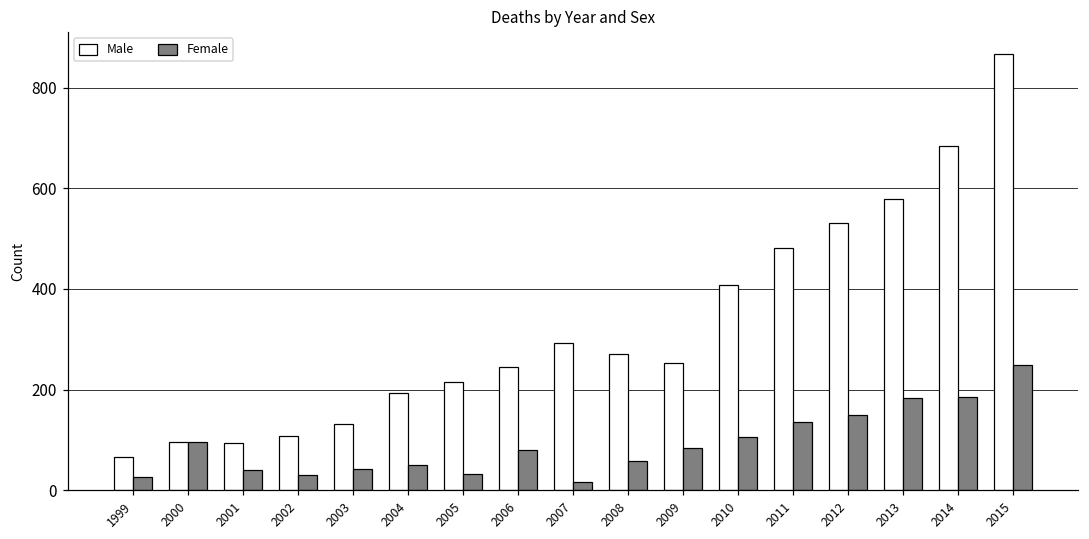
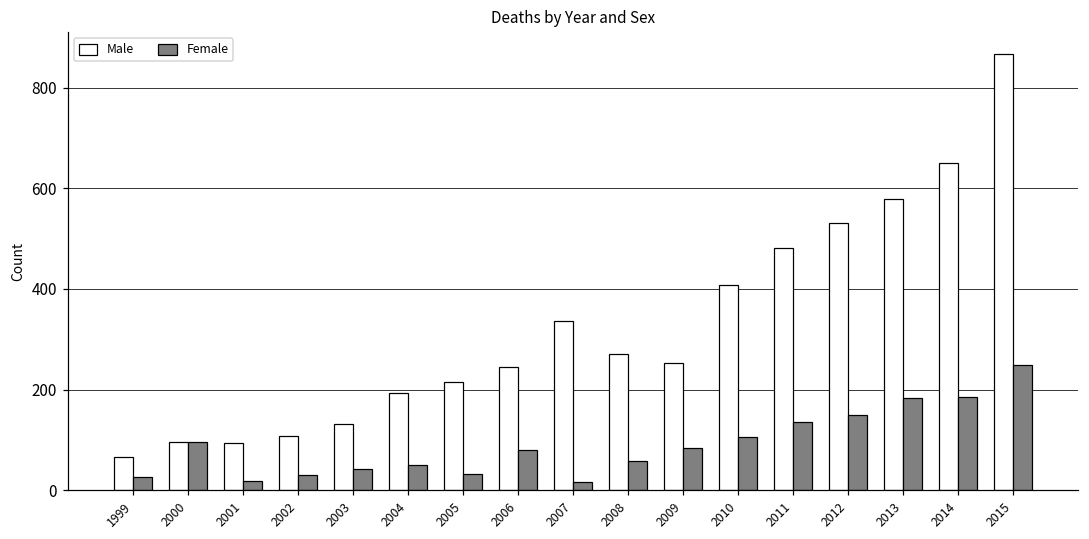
Female, 2001: 40 -> 20
Male, 2007: 290 -> 340
Male, 2014: 690 -> 650
